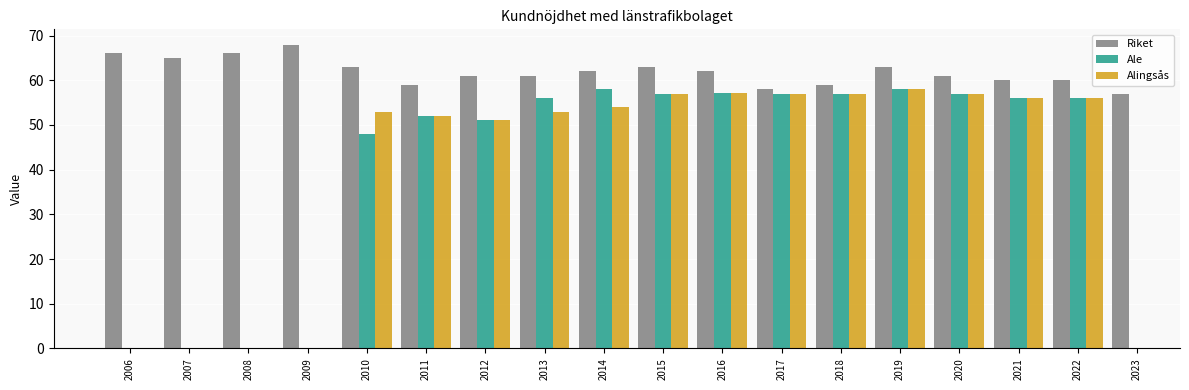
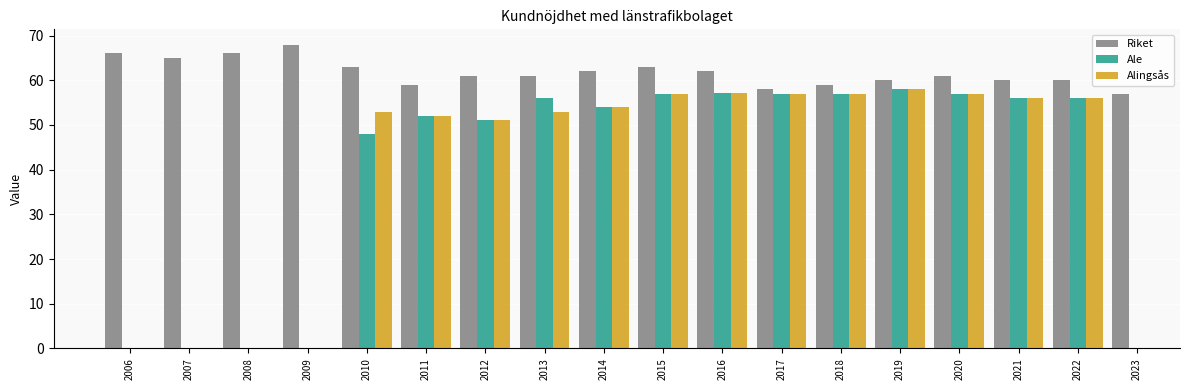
Ale, 2014: 58 -> 54
Riket, 2019: 63 -> 60
